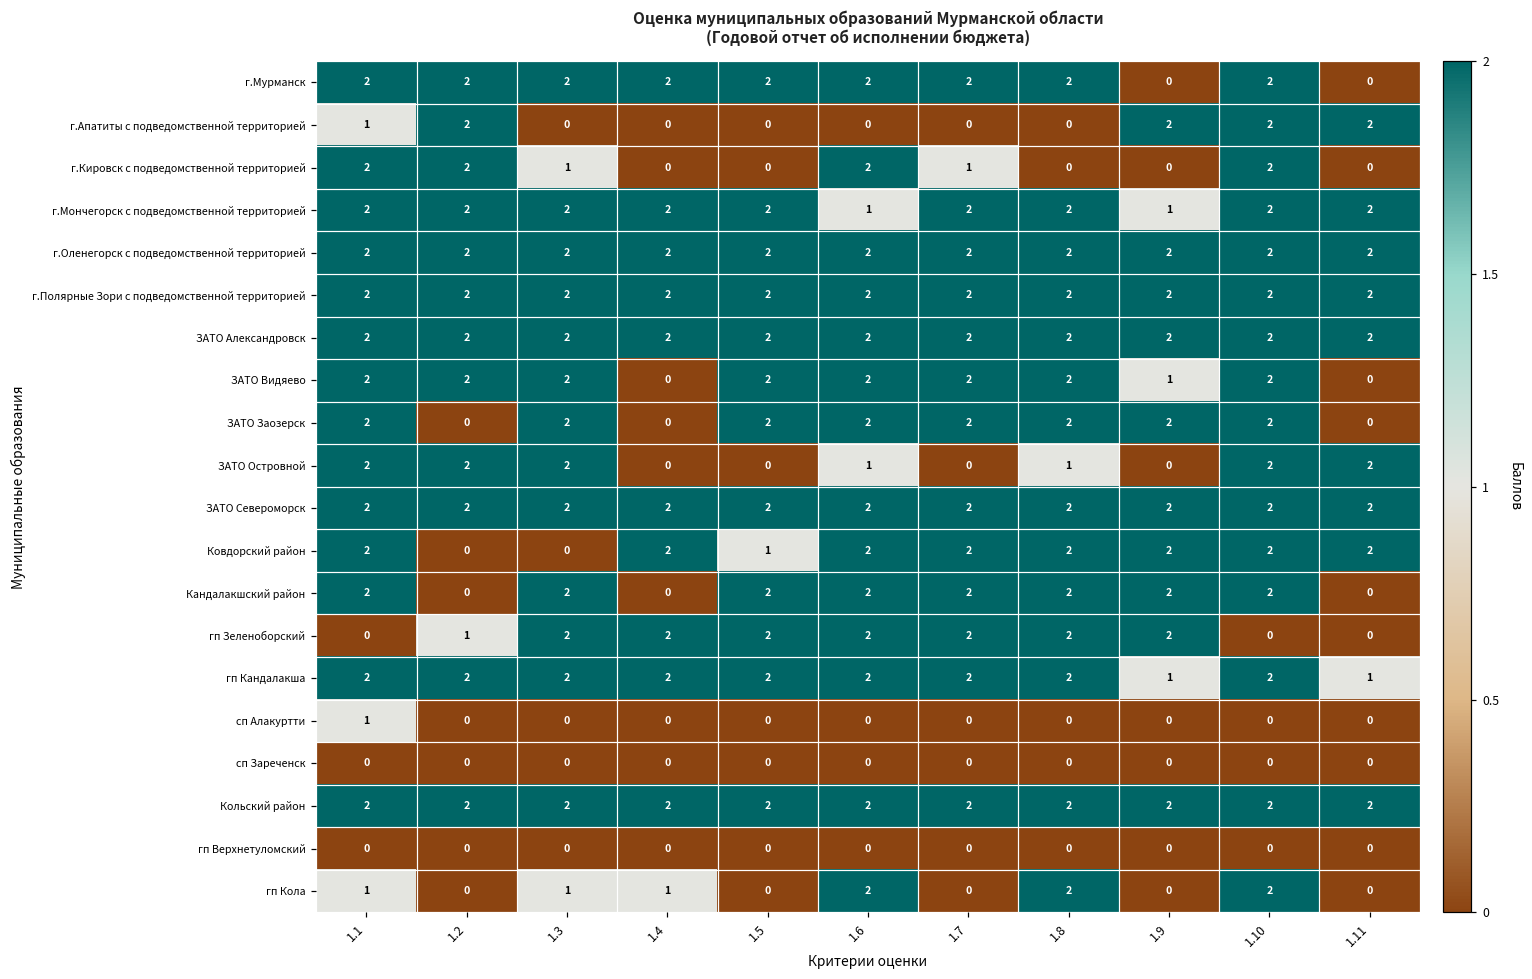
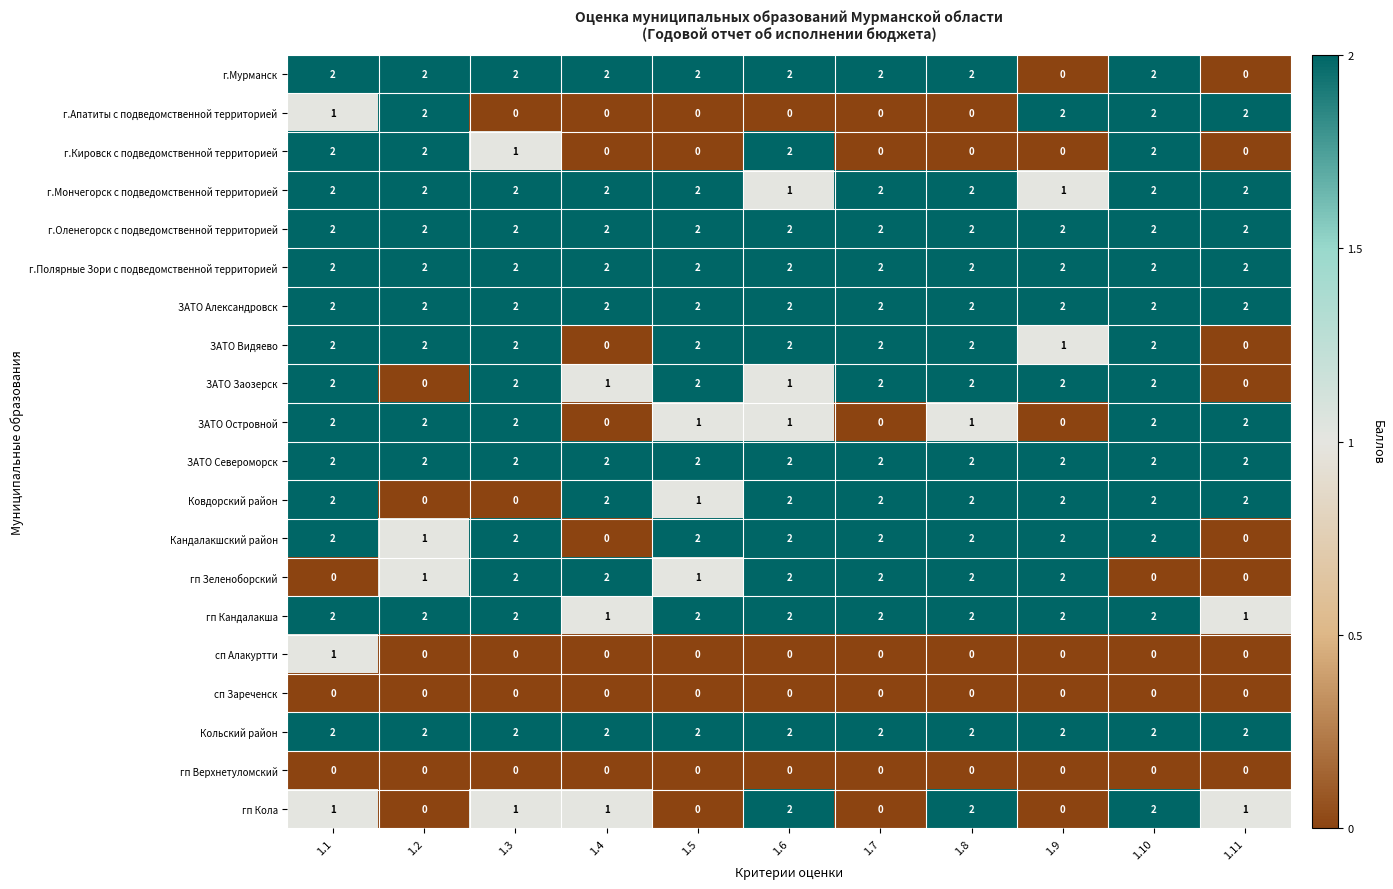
г.Кировск с подведомственной территорией, 1.7: 1 -> 0
ЗАТО Заозерск, 1.4: 0 -> 1
ЗАТО Заозерск, 1.6: 2 -> 1
ЗАТО Островной, 1.5: 0 -> 1
Кандалакшский район, 1.2: 0 -> 1
гп Зеленоборский, 1.5: 2 -> 1
гп Кандалакша, 1.4: 2 -> 1
гп Кандалакша, 1.9: 1 -> 2
гп Кола, 1.11: 0 -> 1
